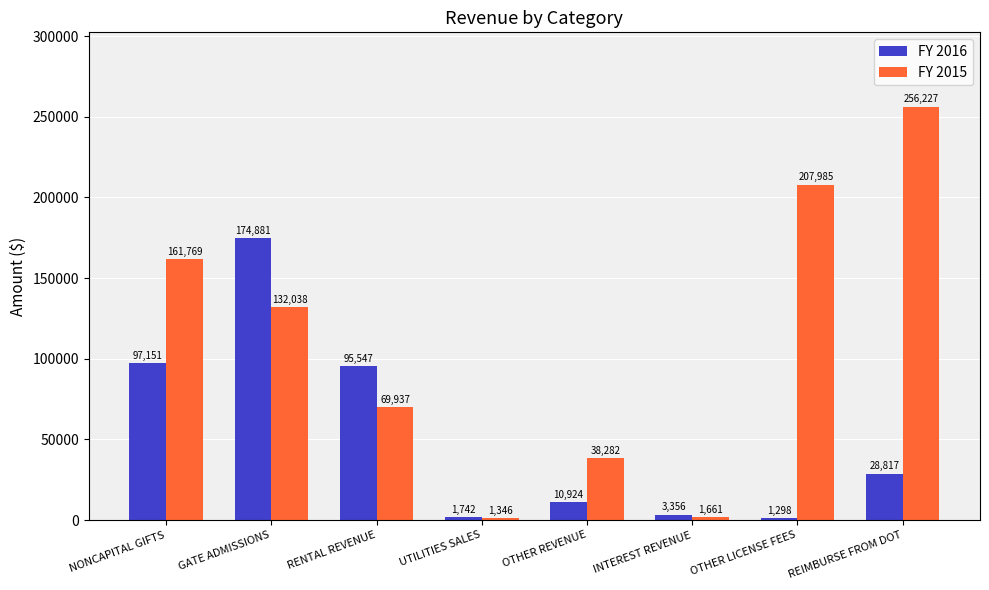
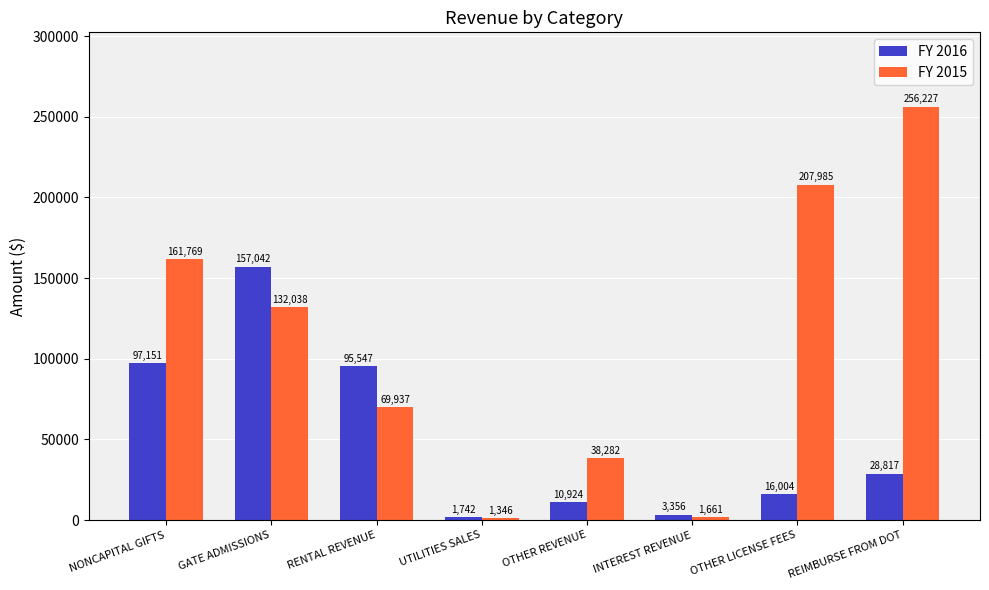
FY 2016, GATE ADMISSIONS: 174,881 -> 157,042
FY 2016, OTHER LICENSE FEES: 1,298 -> 16,004
